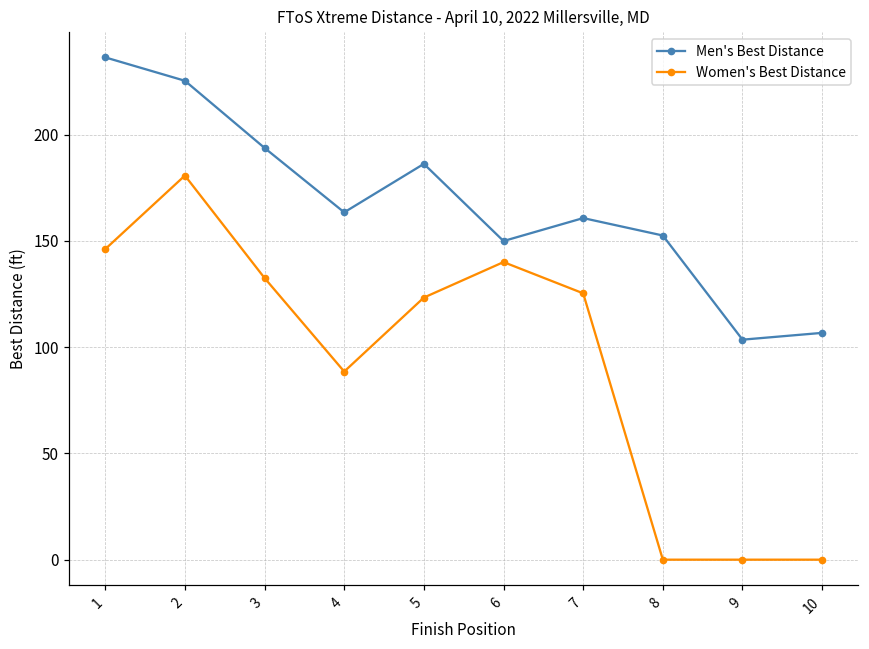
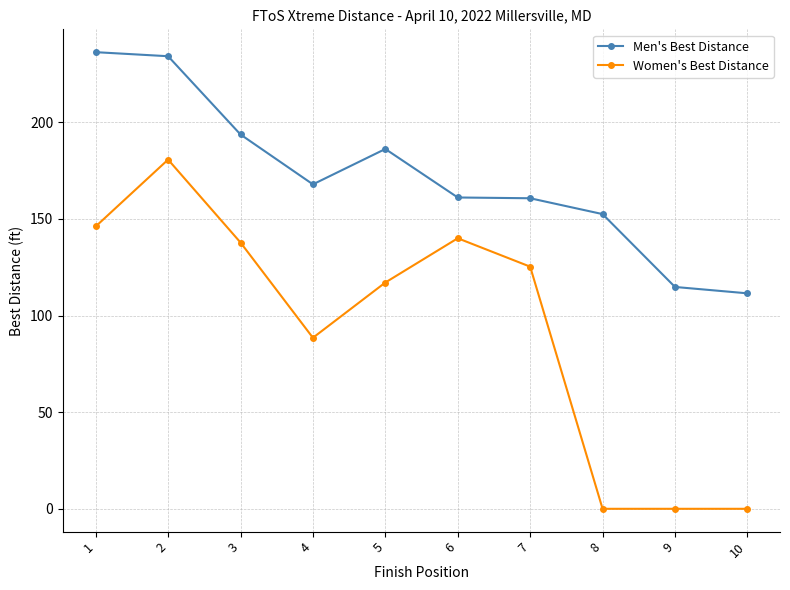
Men's Best Distance, 2: 225 -> 234
Women's Best Distance, 3: 133 -> 138
Men's Best Distance, 4: 163 -> 168
Women's Best Distance, 5: 123 -> 117
Men's Best Distance, 6: 150 -> 161
Men's Best Distance, 9: 104 -> 115
Men's Best Distance, 10: 107 -> 112
